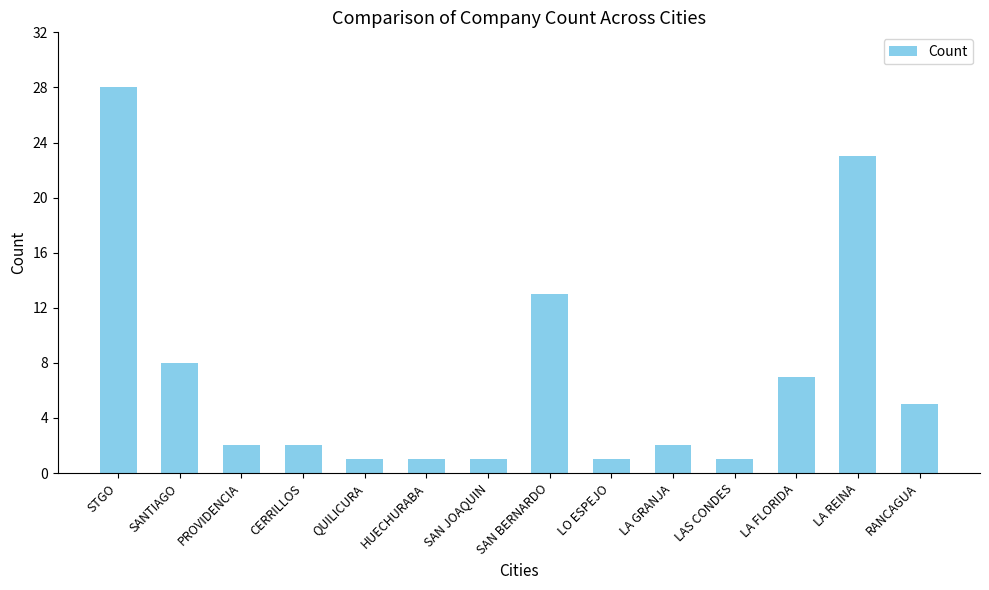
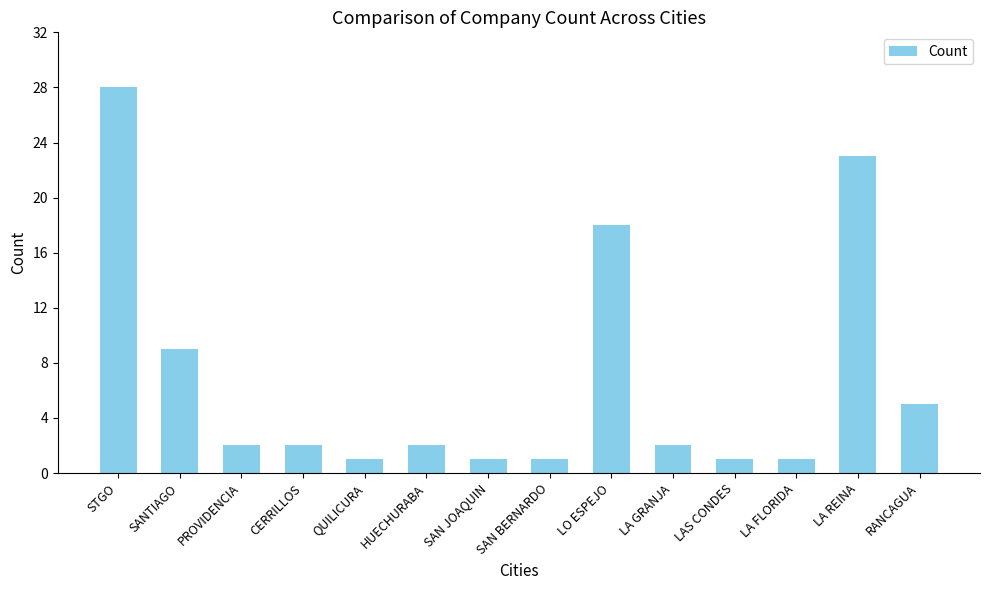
SANTIAGO: 8 -> 9
HUECHURABA: 1 -> 2
SAN BERNARDO: 13 -> 1
LO ESPEJO: 1 -> 18
LA FLORIDA: 7 -> 1
